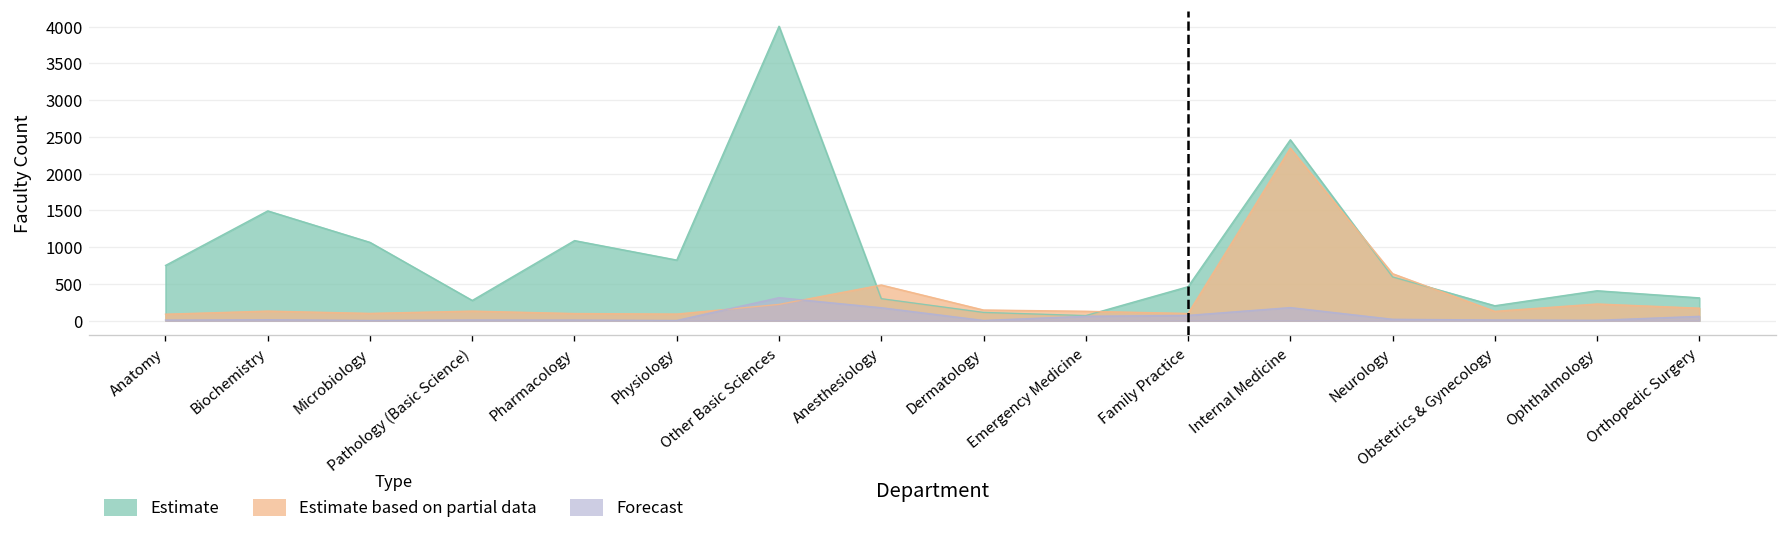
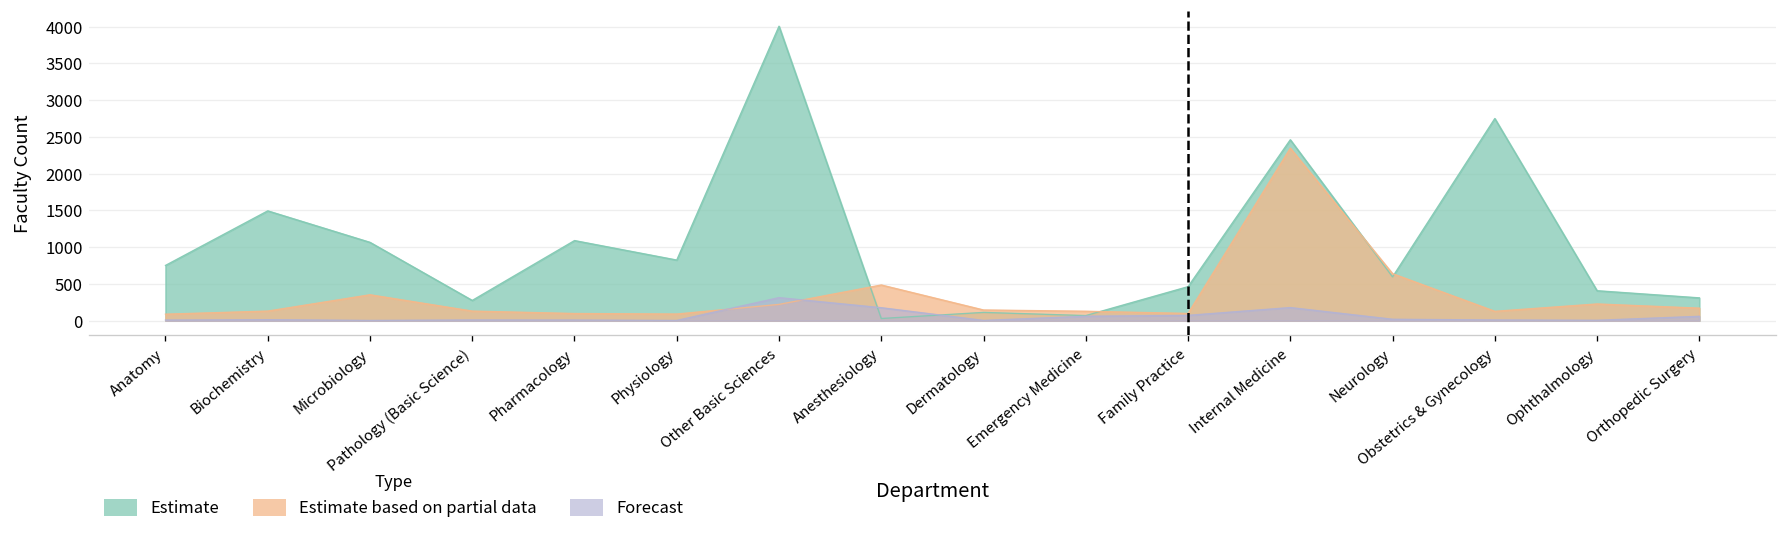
Estimate based on partial data, Microbiology: 100 -> 400
Estimate, Anesthesiology: 300 -> 0
Estimate, Obstetrics & Gynecology: 200 -> 2700
